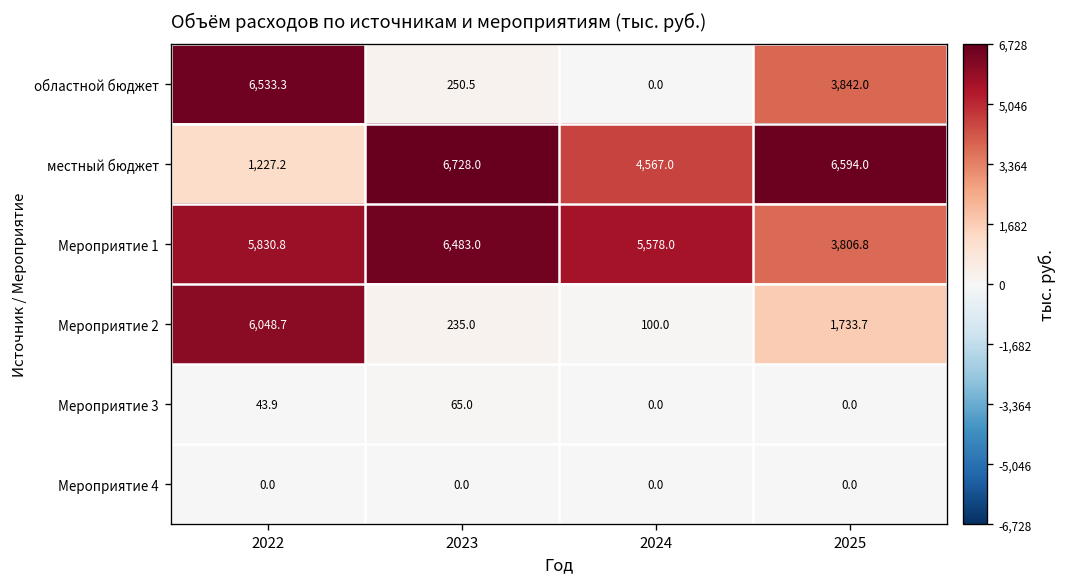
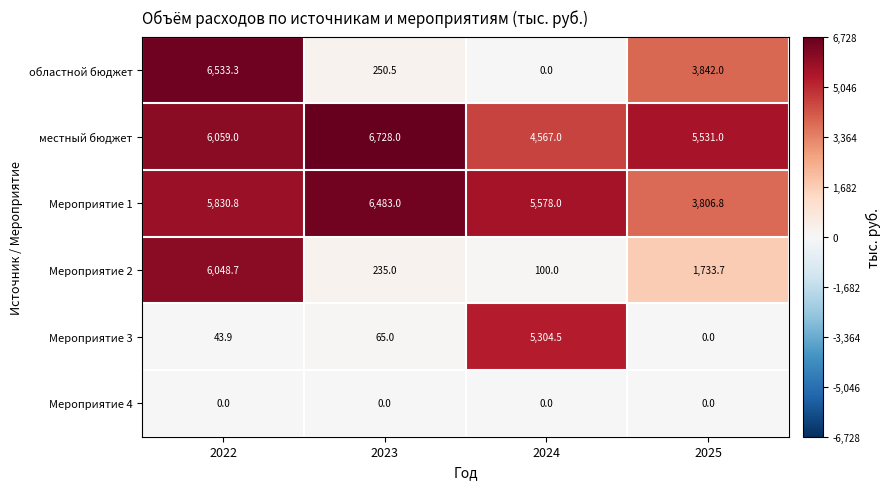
местный бюджет, 2022: 1,227.2 -> 6,059.0
местный бюджет, 2025: 6,594.0 -> 5,531.0
Мероприятие 3, 2024: 0.0 -> 5,304.5
